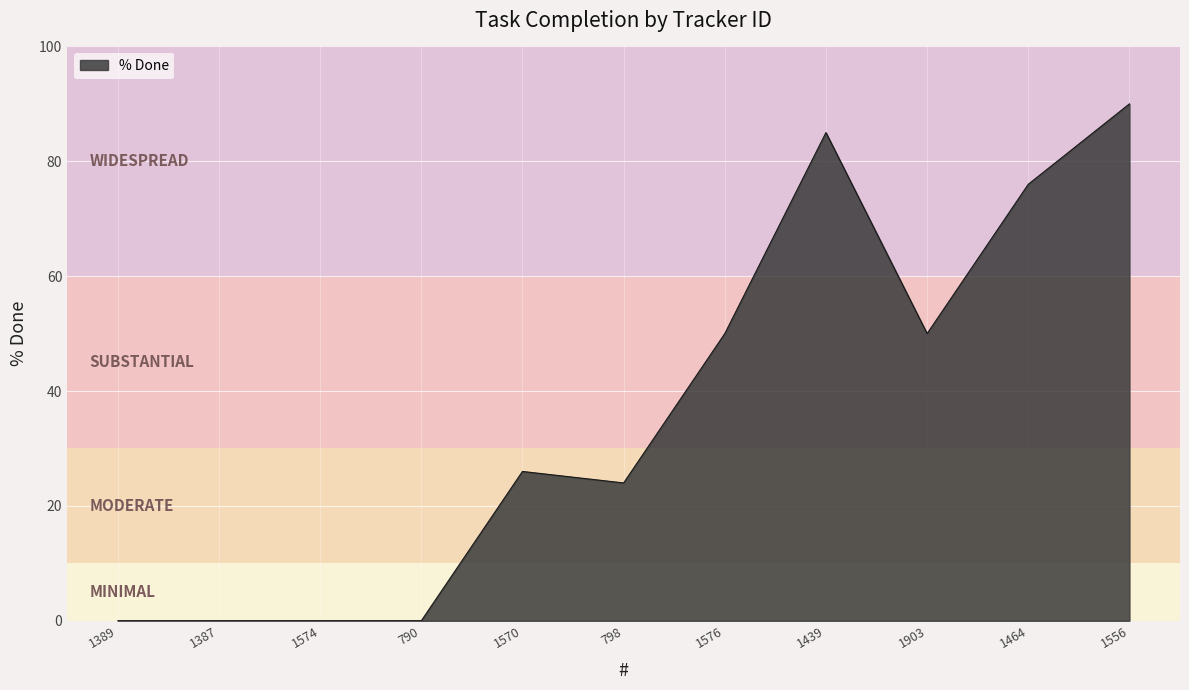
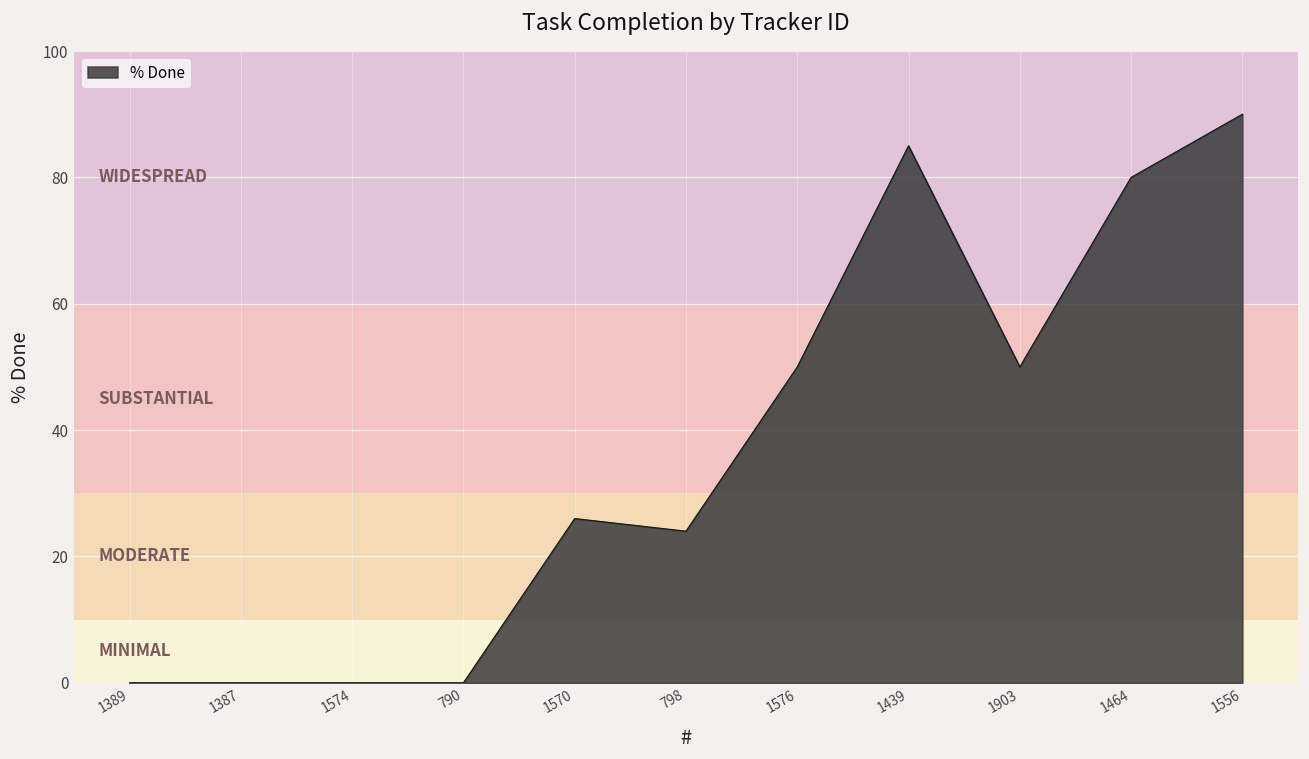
1464: 76 -> 80
